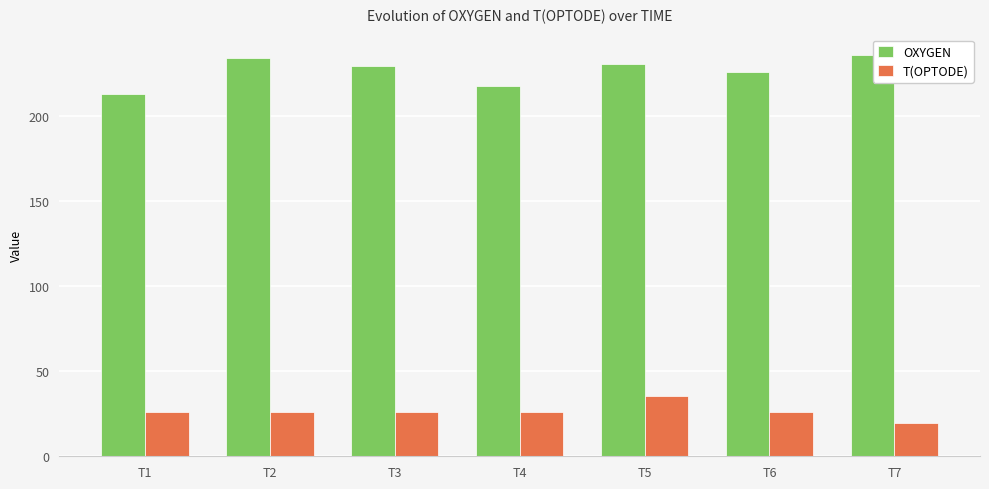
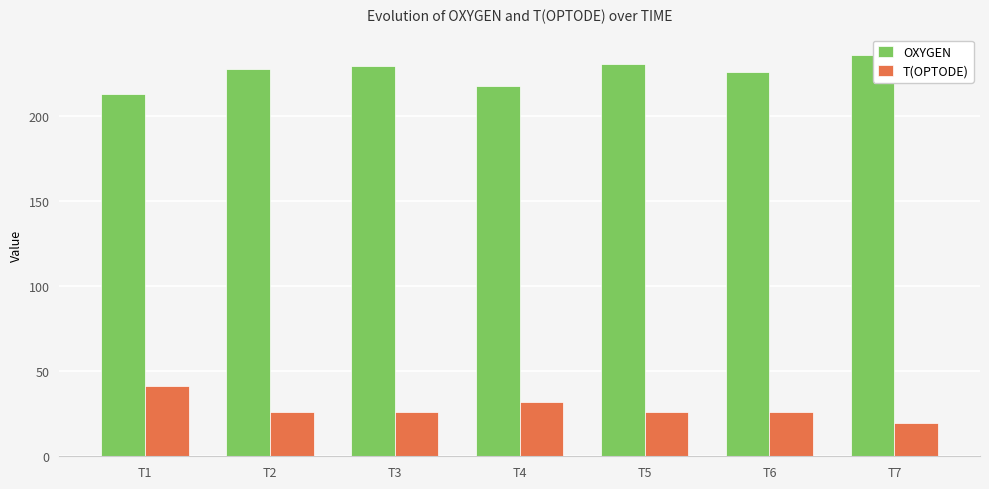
T(OPTODE), T1: 26 -> 41
OXYGEN, T2: 234 -> 228
T(OPTODE), T4: 26 -> 32
T(OPTODE), T5: 36 -> 26
